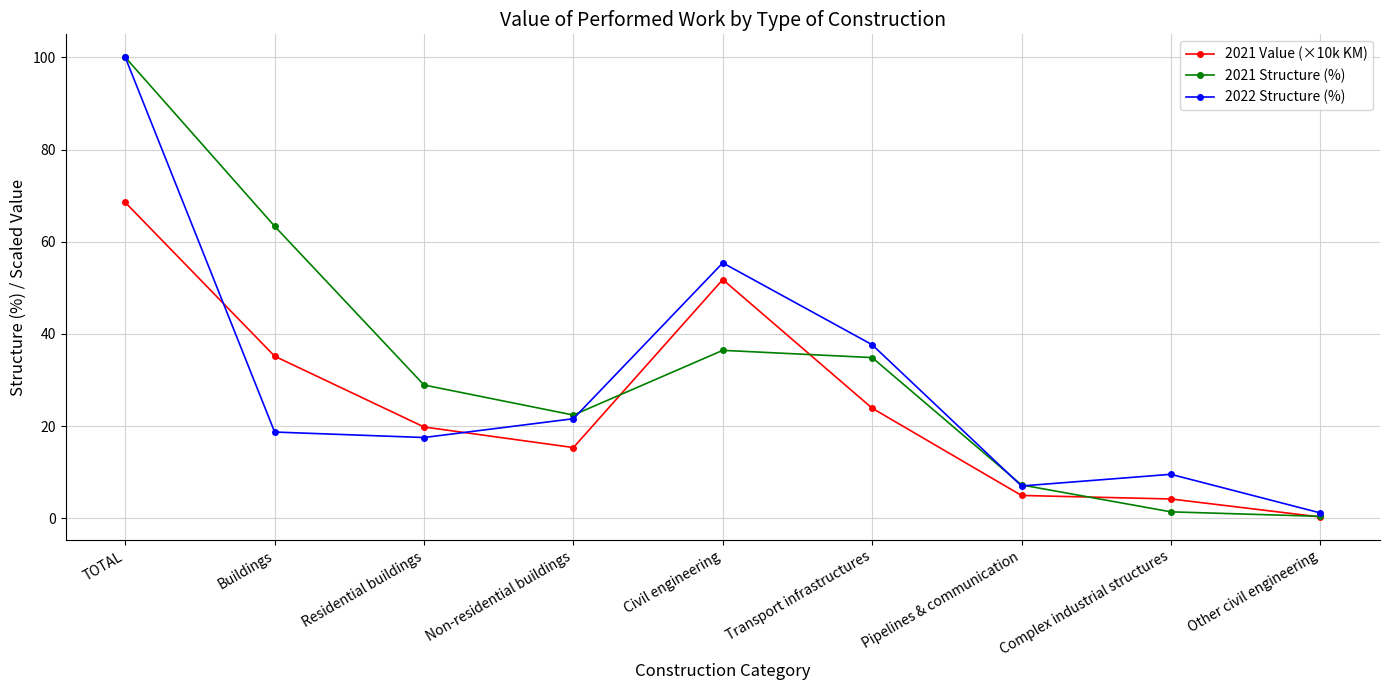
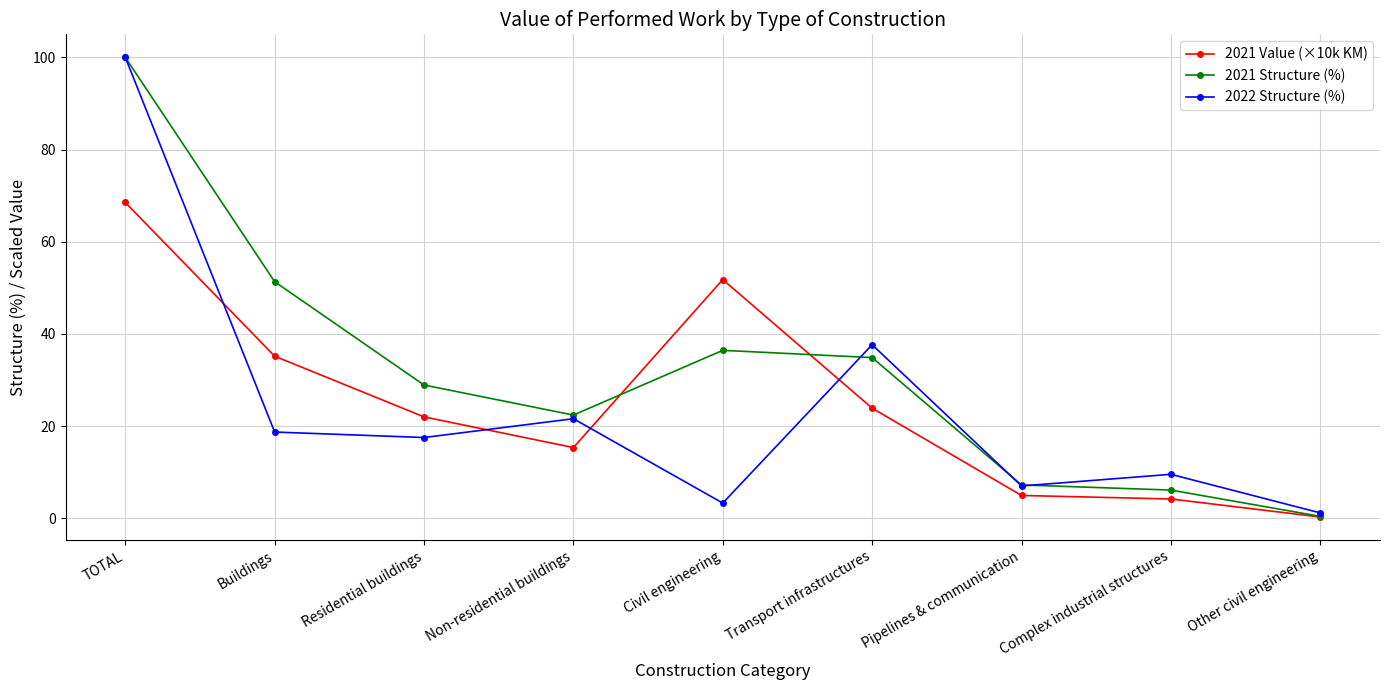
2021 Structure (%), Buildings: 63 -> 51
2021 Value (×10k KM), Residential buildings: 20 -> 22
2022 Structure (%), Civil engineering: 55 -> 3
2021 Structure (%), Complex industrial structures: 1 -> 6
